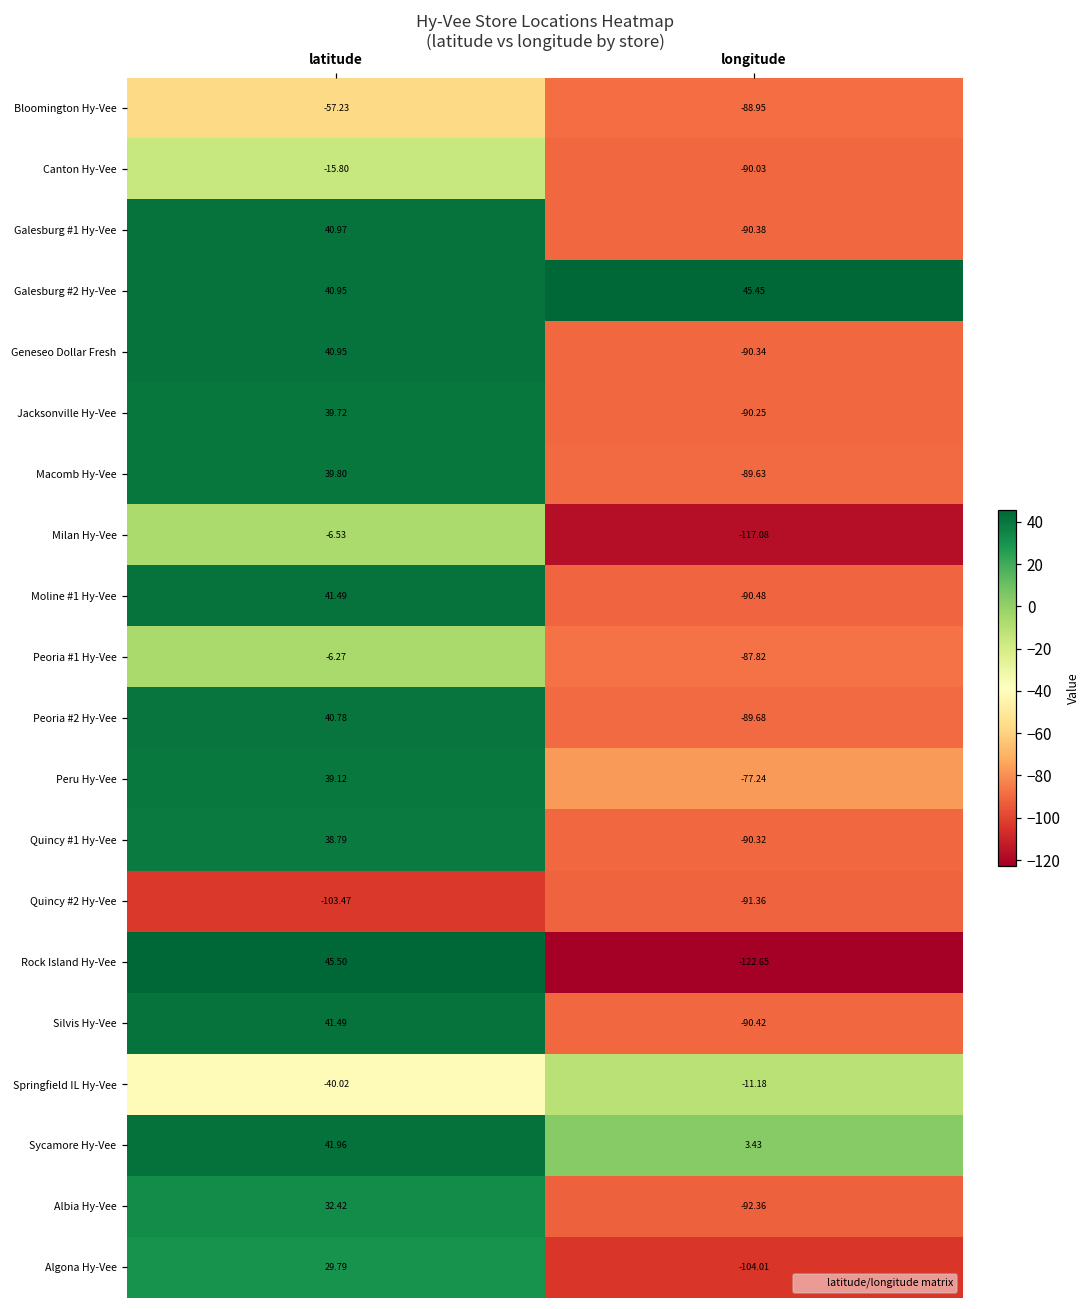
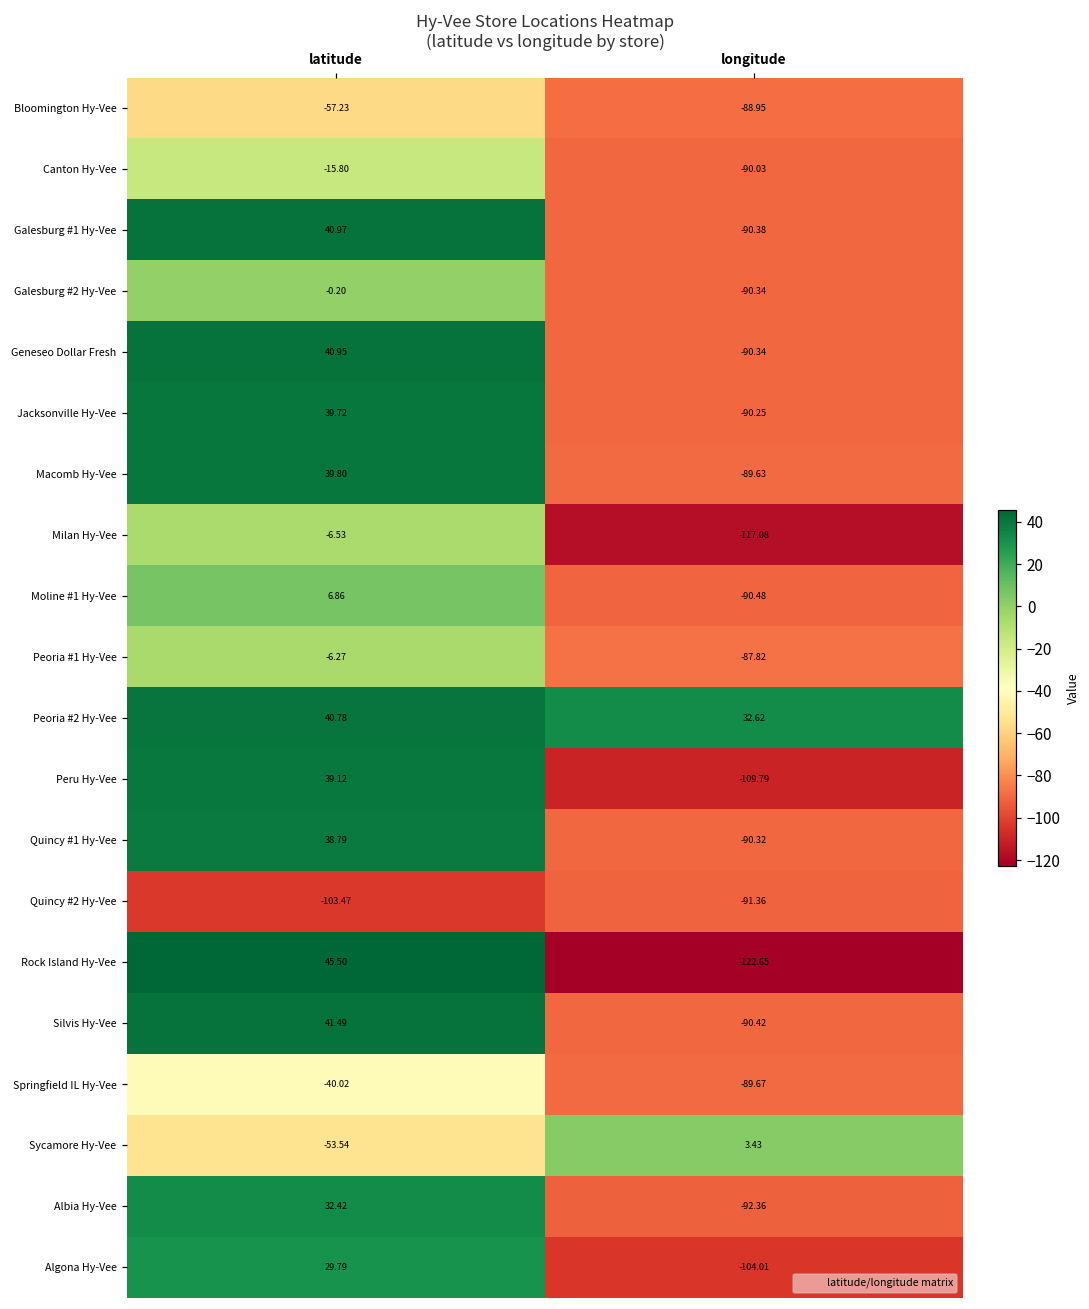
Galesburg #2 Hy-Vee, latitude: 40.95 -> -0.20
Galesburg #2 Hy-Vee, longitude: 45.45 -> -90.34
Moline #1 Hy-Vee, latitude: 41.49 -> 6.86
Peoria #2 Hy-Vee, longitude: -89.68 -> 32.62
Peru Hy-Vee, longitude: -77.24 -> -109.79
Springfield IL Hy-Vee, longitude: -11.18 -> -89.67
Sycamore Hy-Vee, latitude: 41.96 -> -53.54
